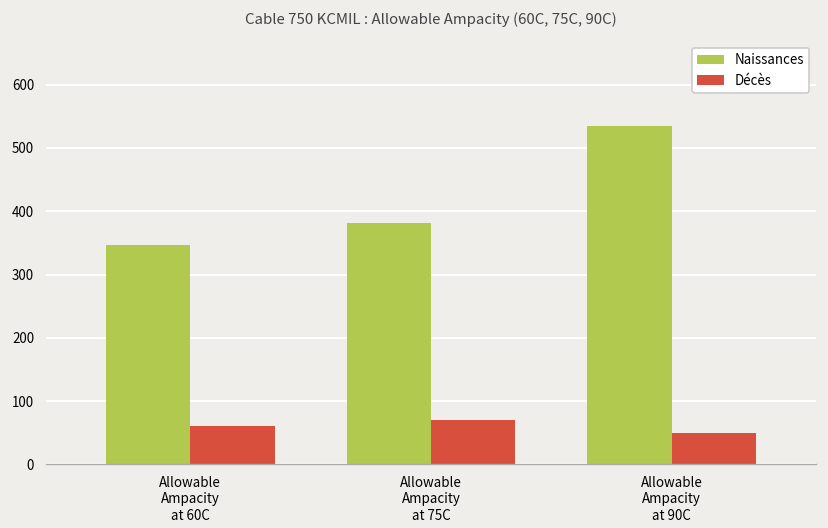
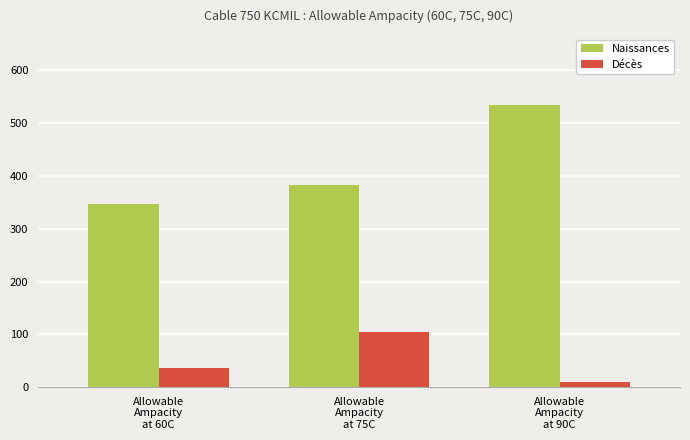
Décès, Allowable Ampacity at 60C: 60 -> 40
Décès, Allowable Ampacity at 75C: 70 -> 100
Décès, Allowable Ampacity at 90C: 50 -> 10
